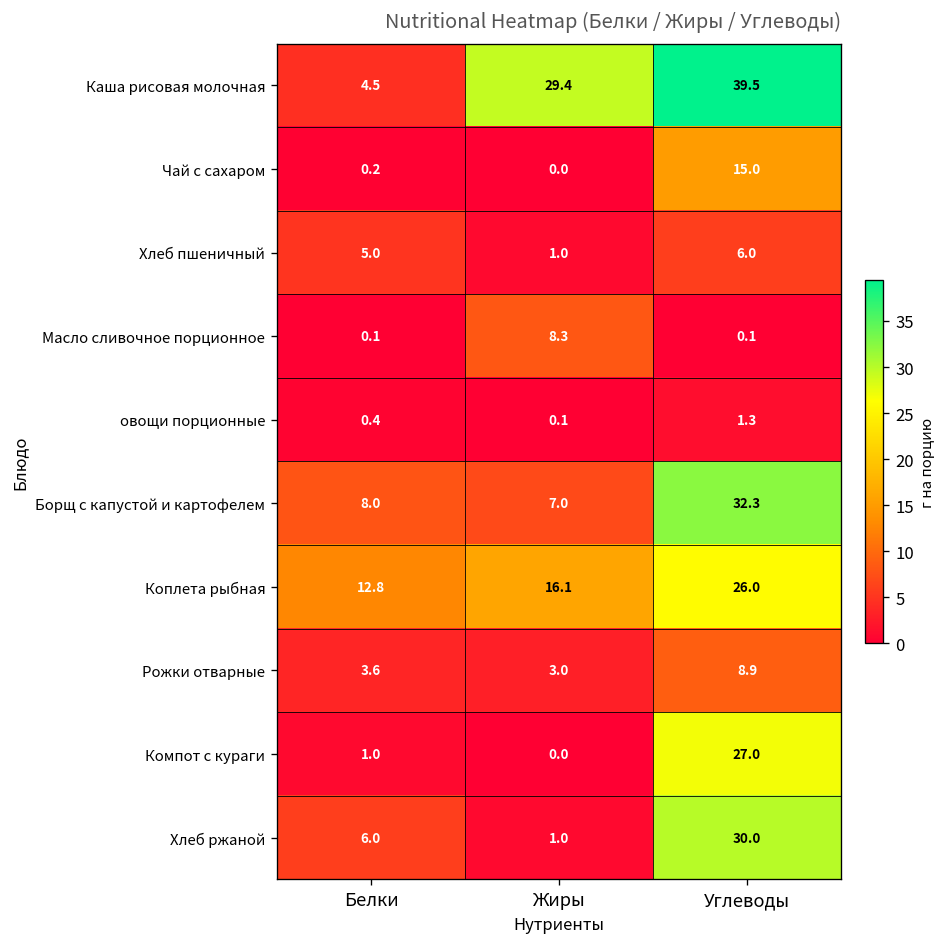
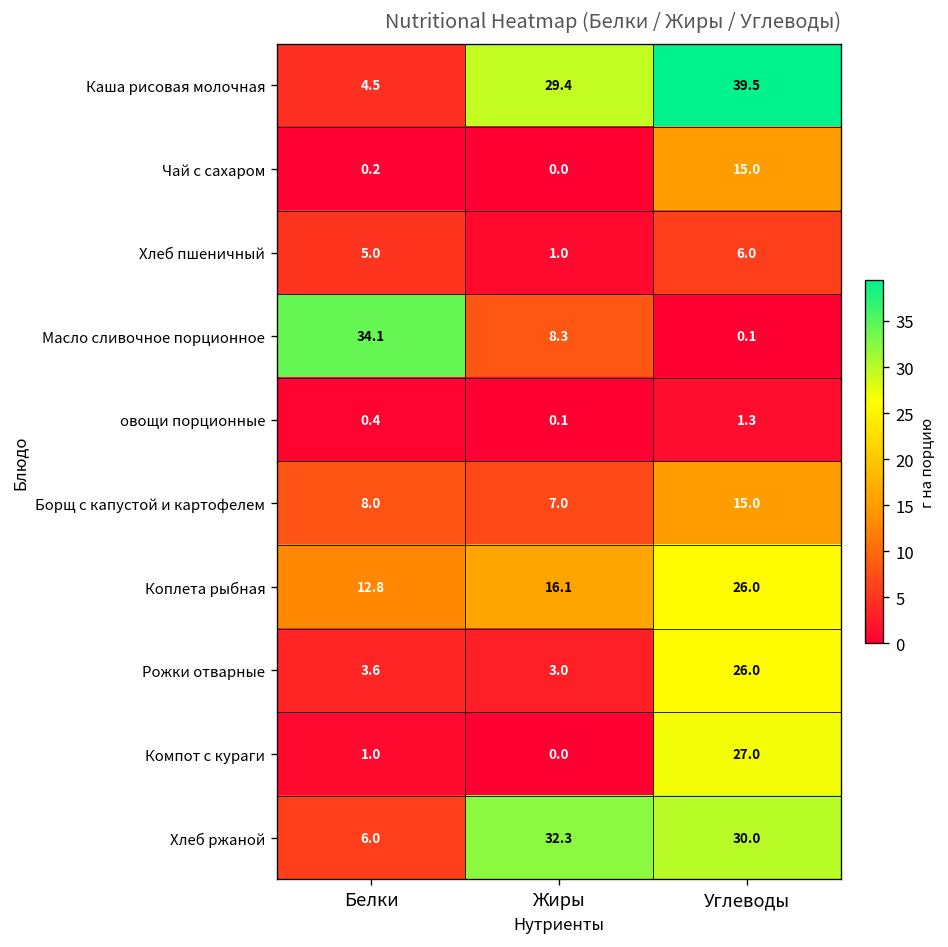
Масло сливочное порционное, Белки: 0.1 -> 34.1
Борщ с капустой и картофелем, Углеводы: 32.3 -> 15.0
Рожки отварные, Углеводы: 8.9 -> 26.0
Хлеб ржаной, Жиры: 1.0 -> 32.3
